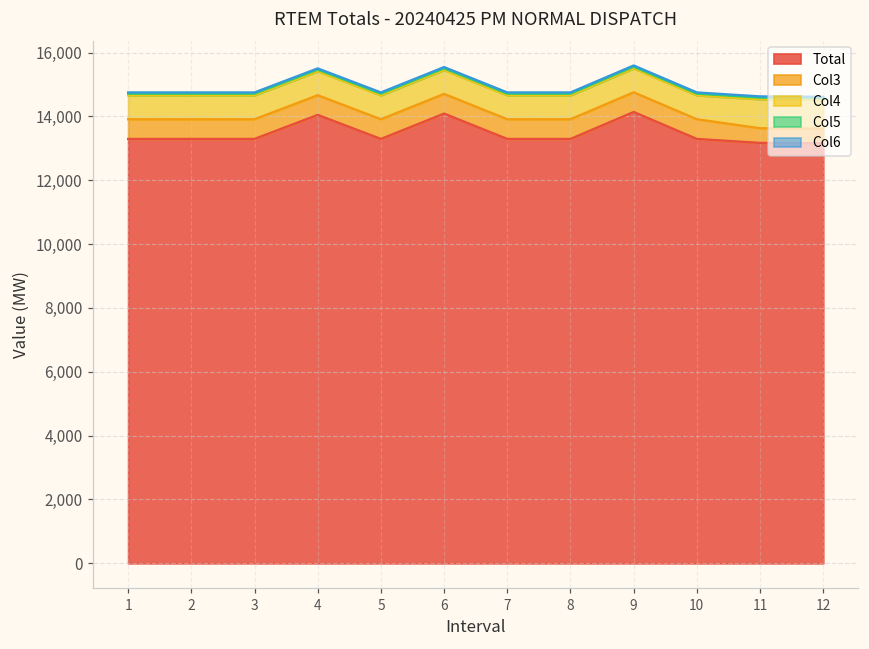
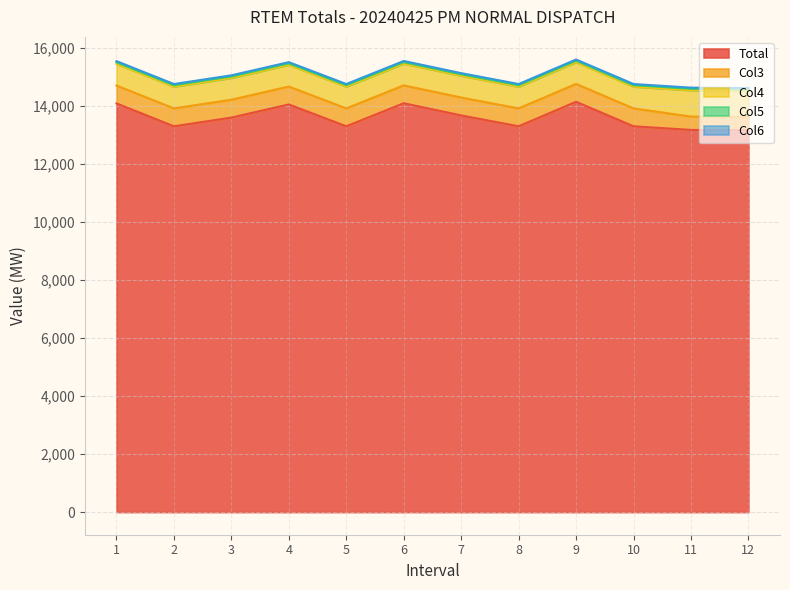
Total, 1: 13,300 -> 14,100
Total, 3: 13,300 -> 13,600
Total, 7: 13,300 -> 13,700
